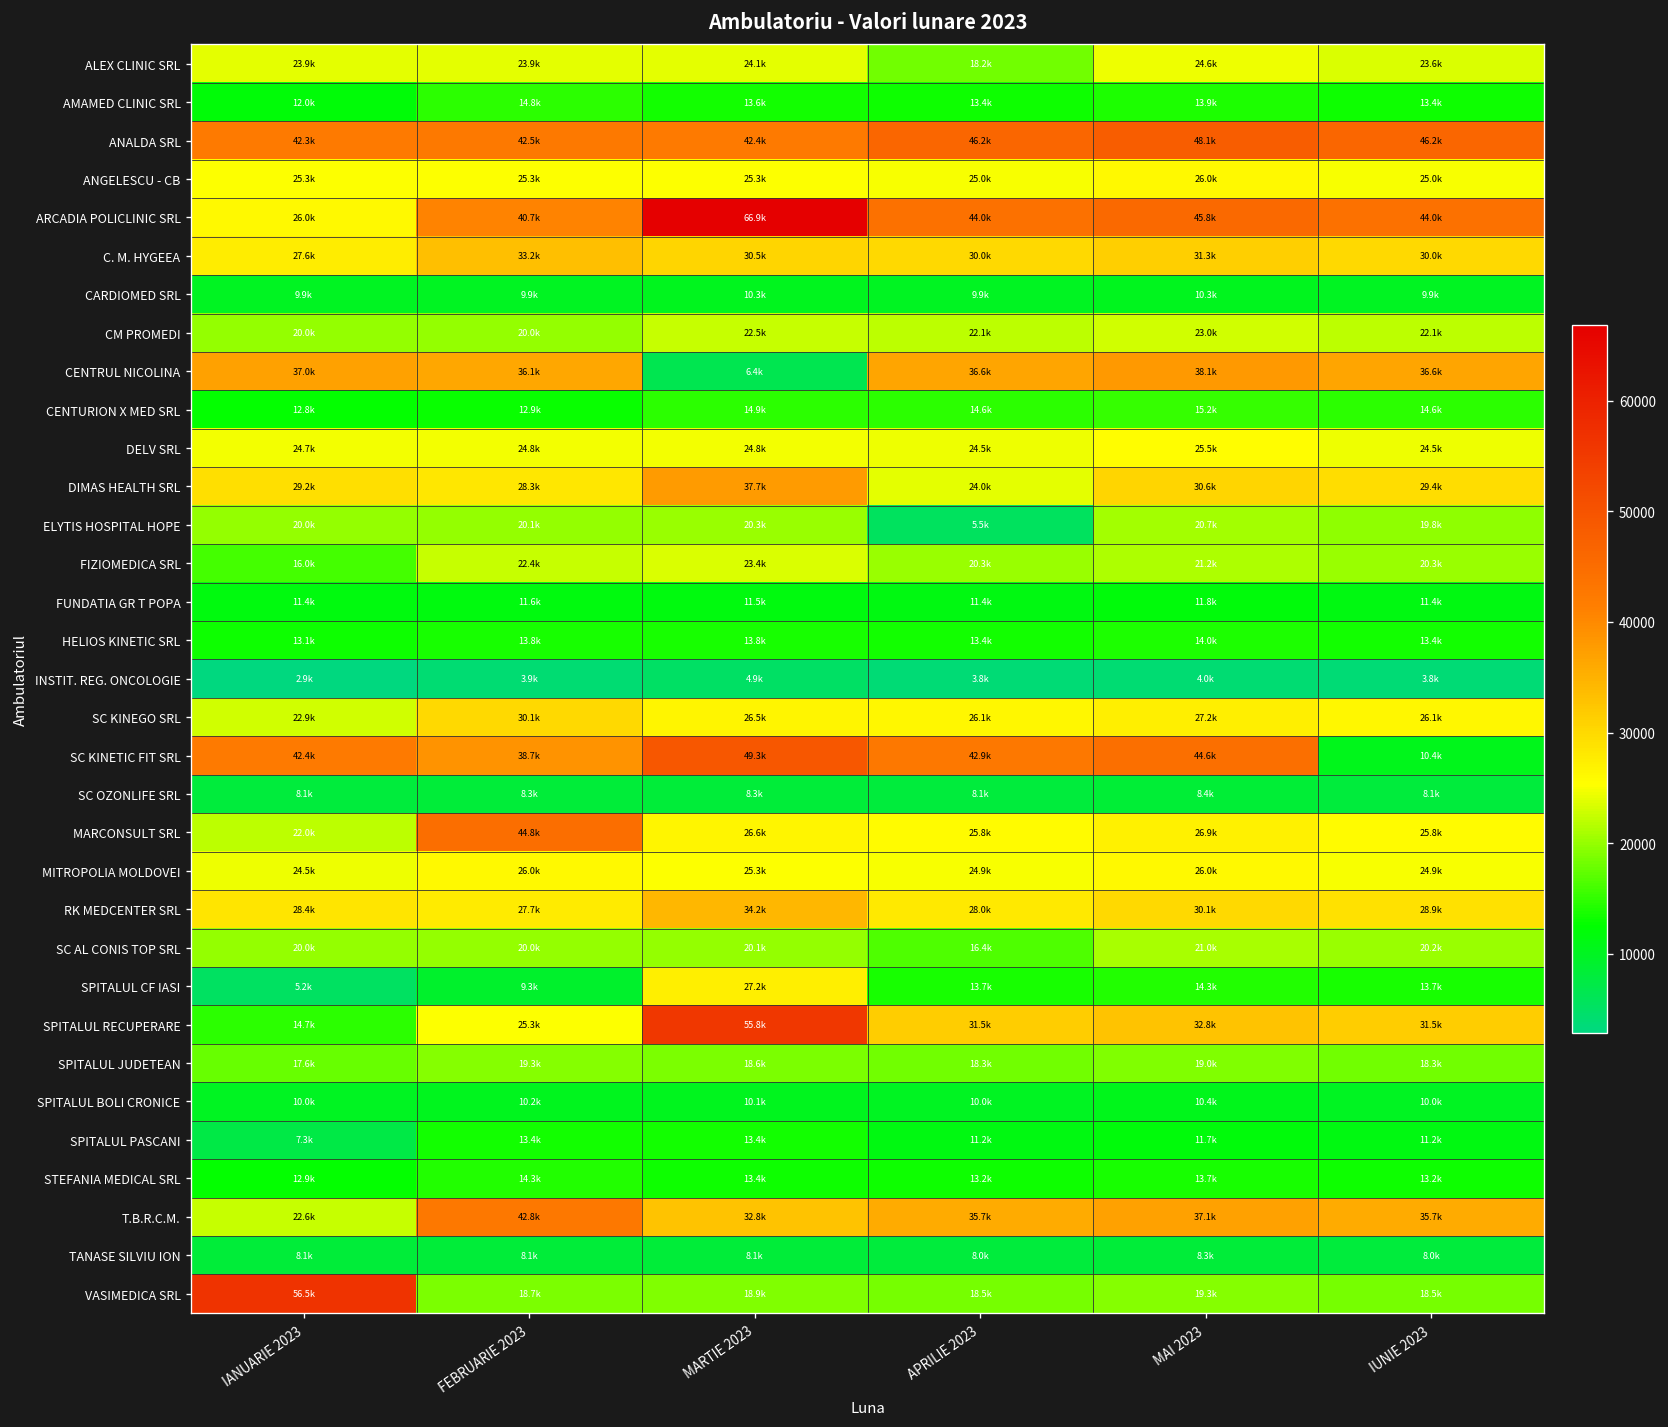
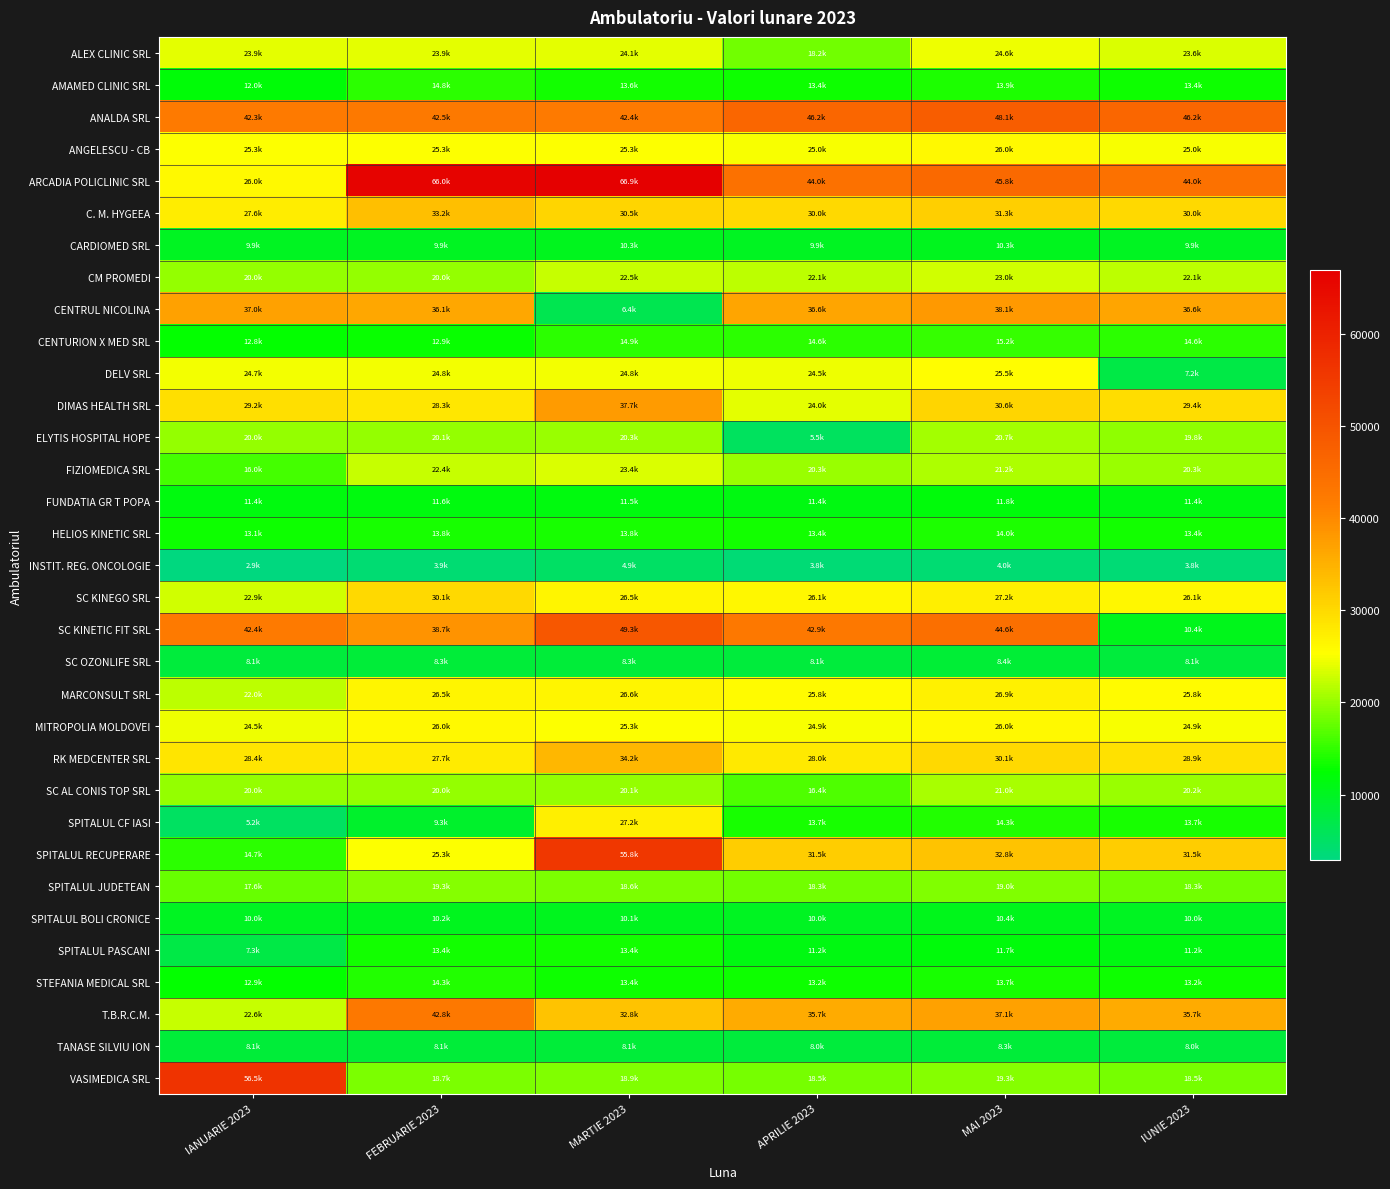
ARCADIA POLICLINIC SRL, FEBRUARIE 2023: 40.7k -> 66.0k
DELV SRL, IUNIE 2023: 24.5k -> 7.2k
MARCONSULT SRL, FEBRUARIE 2023: 44.8k -> 26.5k
